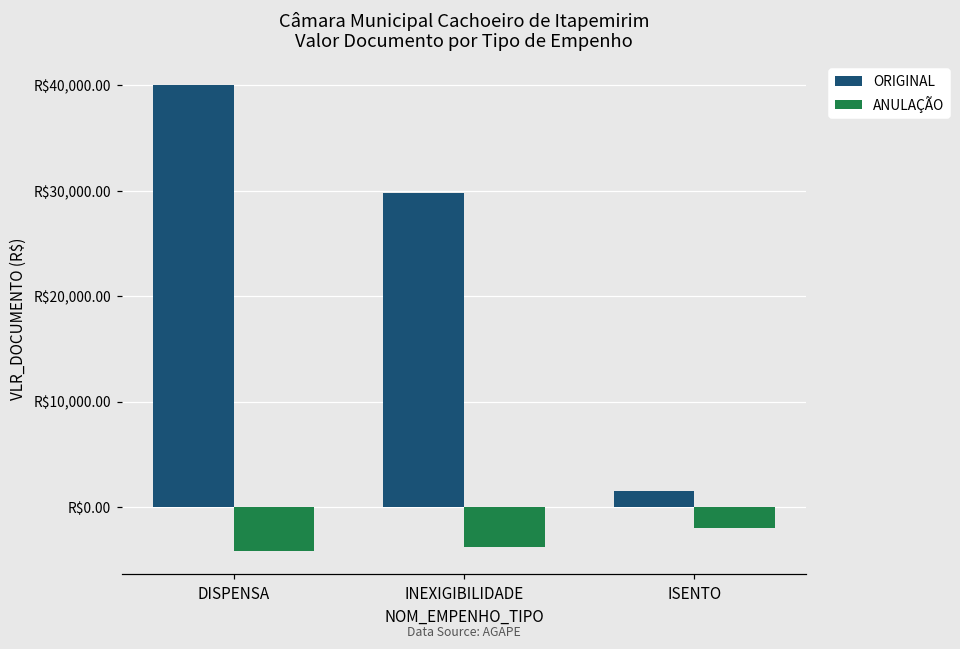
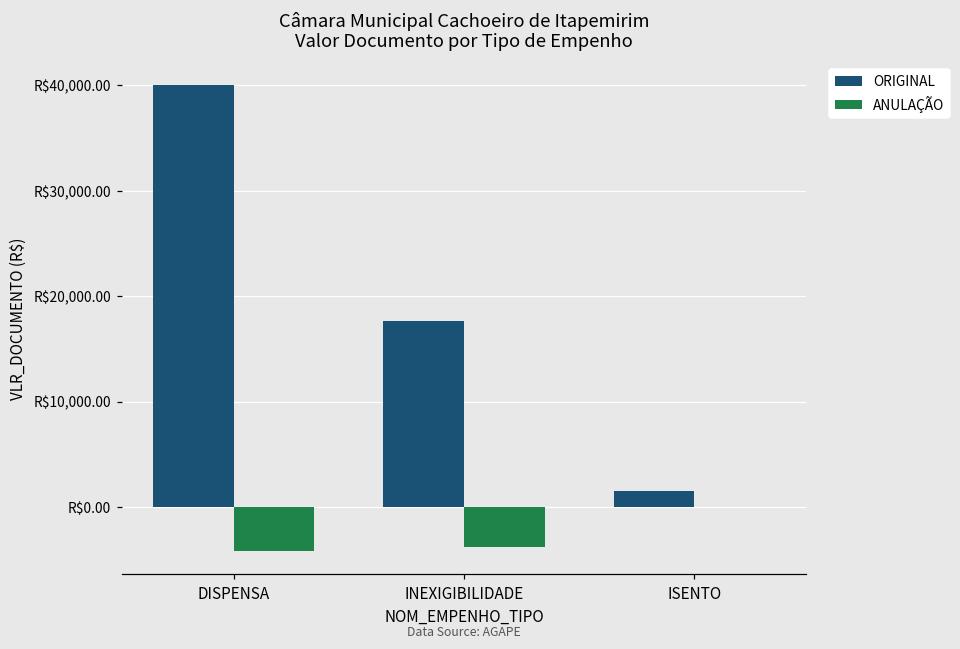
ORIGINAL, INEXIGIBILIDADE: R$30,000 -> R$18,000
ANULAÇÃO, ISENTO: R$-2,000 -> R$0
